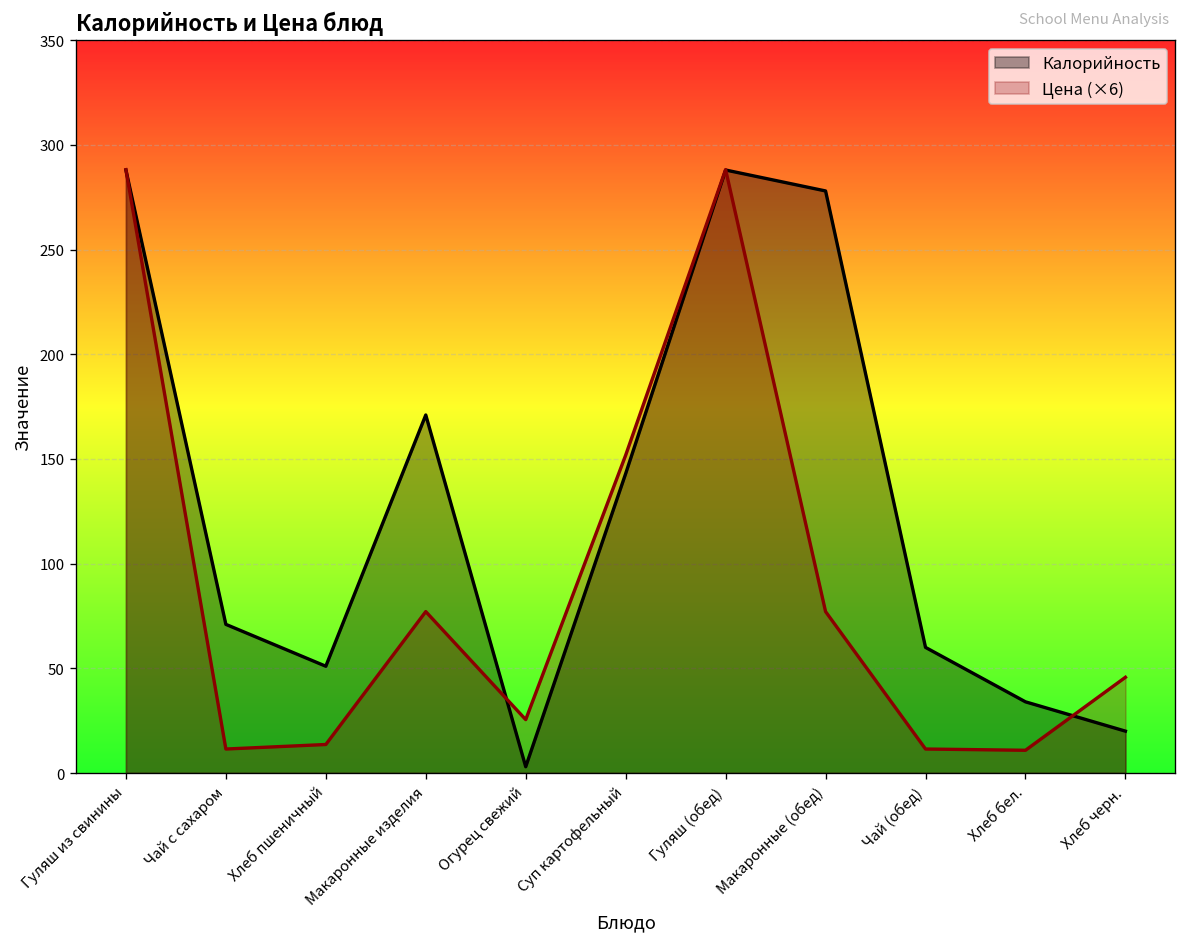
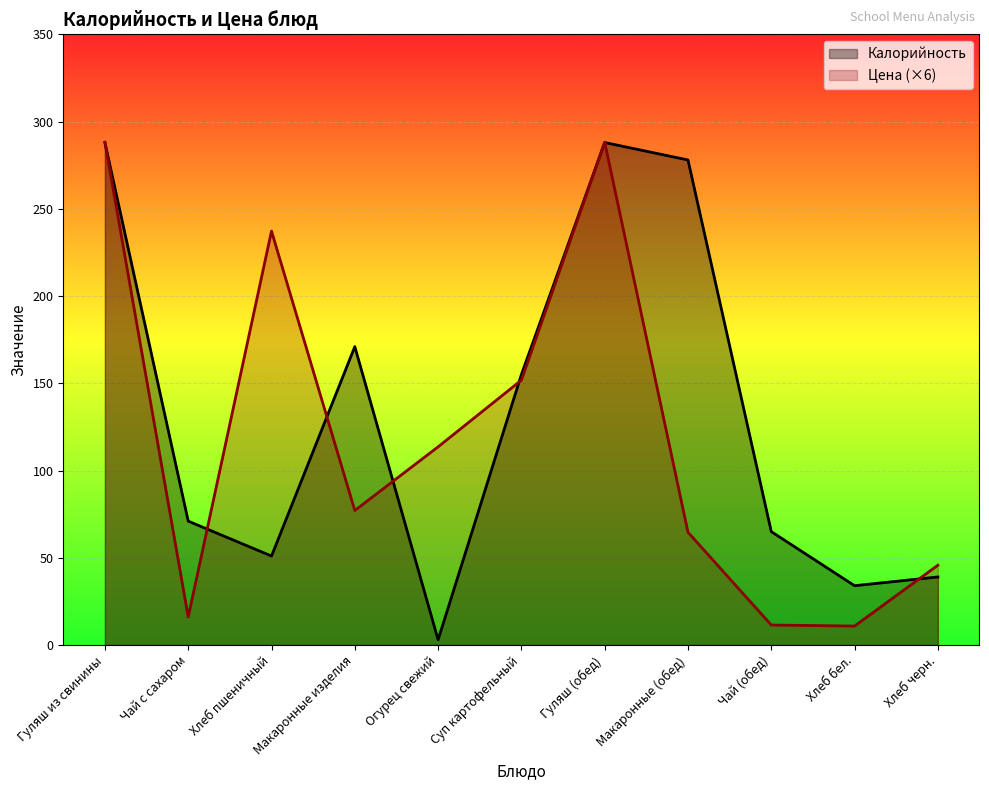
Цена (×6), Чай с сахаром: 11 -> 16
Цена (×6), Хлеб пшеничный: 14 -> 237
Цена (×6), Огурец свежий: 26 -> 114
Калорийность, Суп картофельный: 143 -> 155
Цена (×6), Макаронные (обед): 77 -> 65
Калорийность, Чай (обед): 60 -> 65
Калорийность, Хлеб черн.: 20 -> 39
